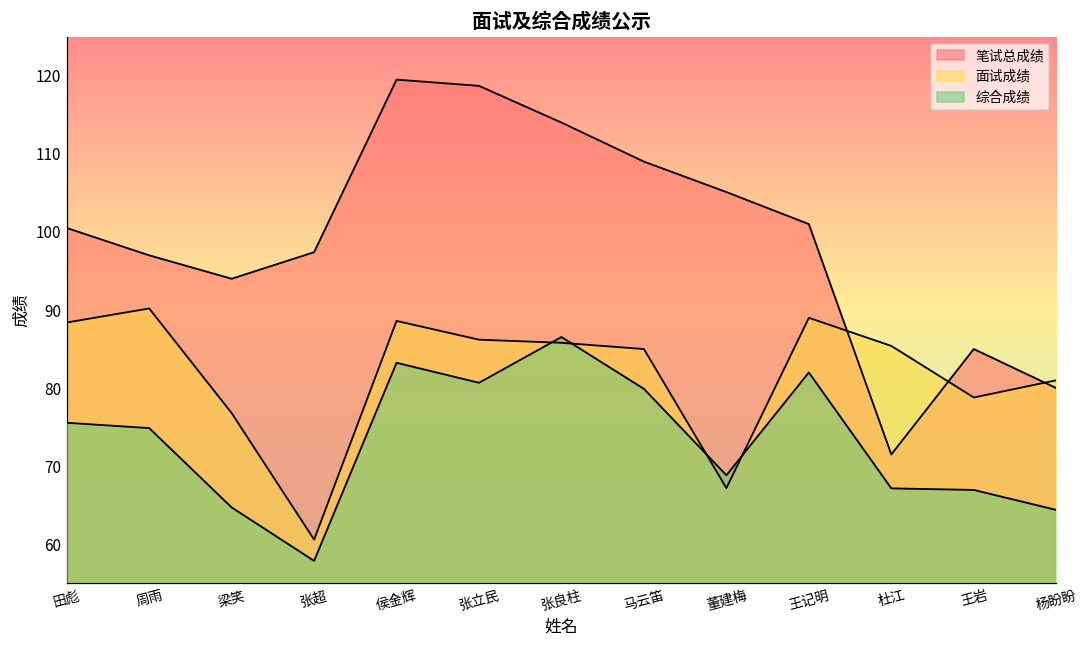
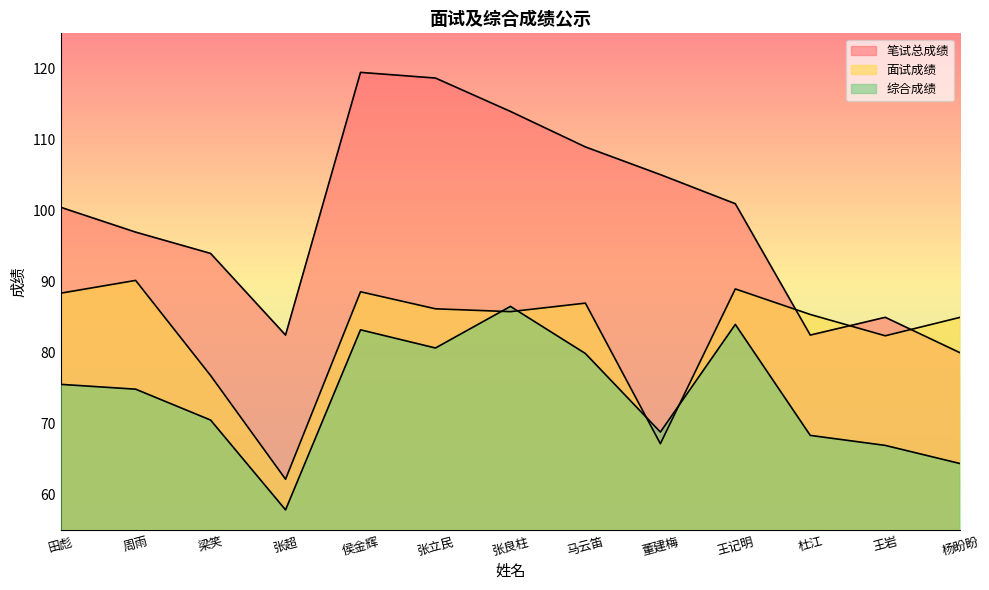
综合成绩, 梁笑: 65 -> 71
笔试总成绩, 张超: 97 -> 83
面试成绩, 张超: 61 -> 62
面试成绩, 马云笛: 85 -> 87
综合成绩, 王记明: 82 -> 84
笔试总成绩, 杜江: 72 -> 83
综合成绩, 杜江: 67 -> 68
面试成绩, 王岩: 79 -> 82
面试成绩, 杨盼盼: 81 -> 85
